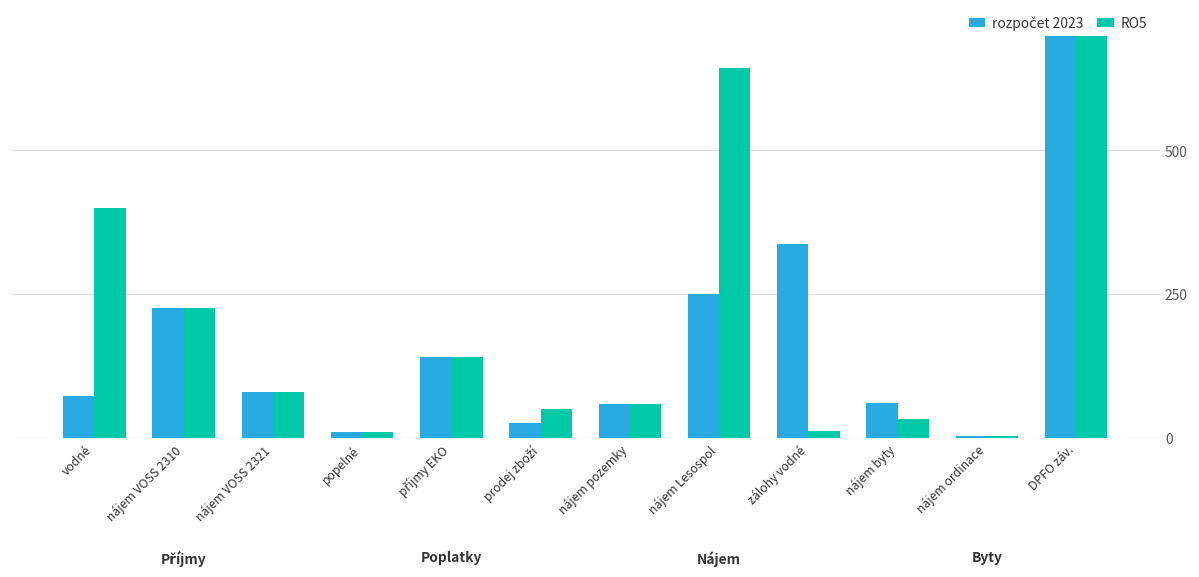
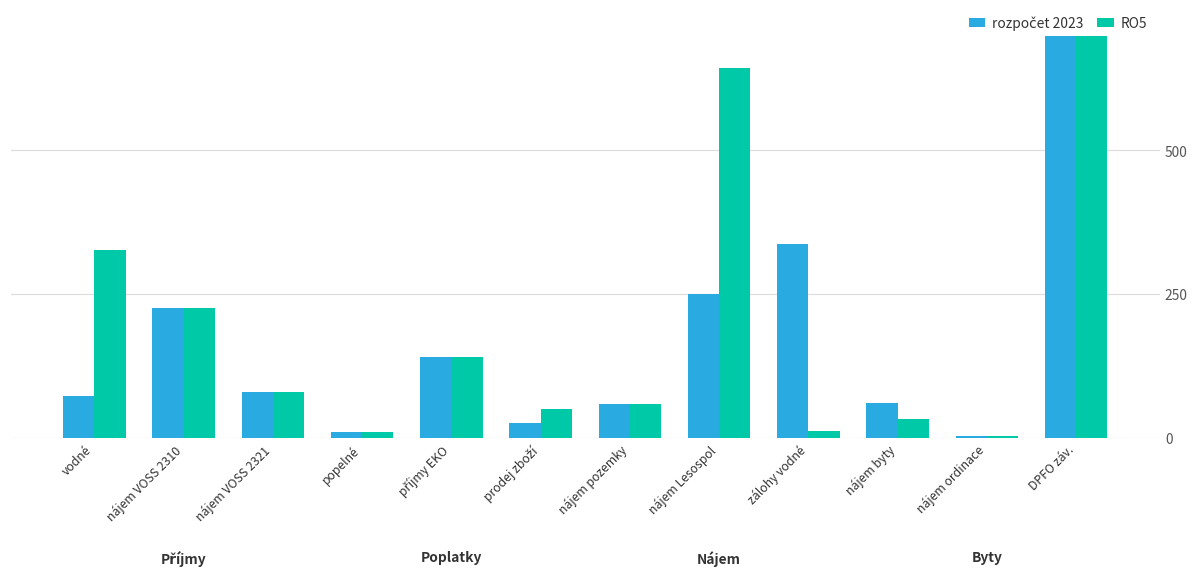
RO5, vodné: 400 -> 330
